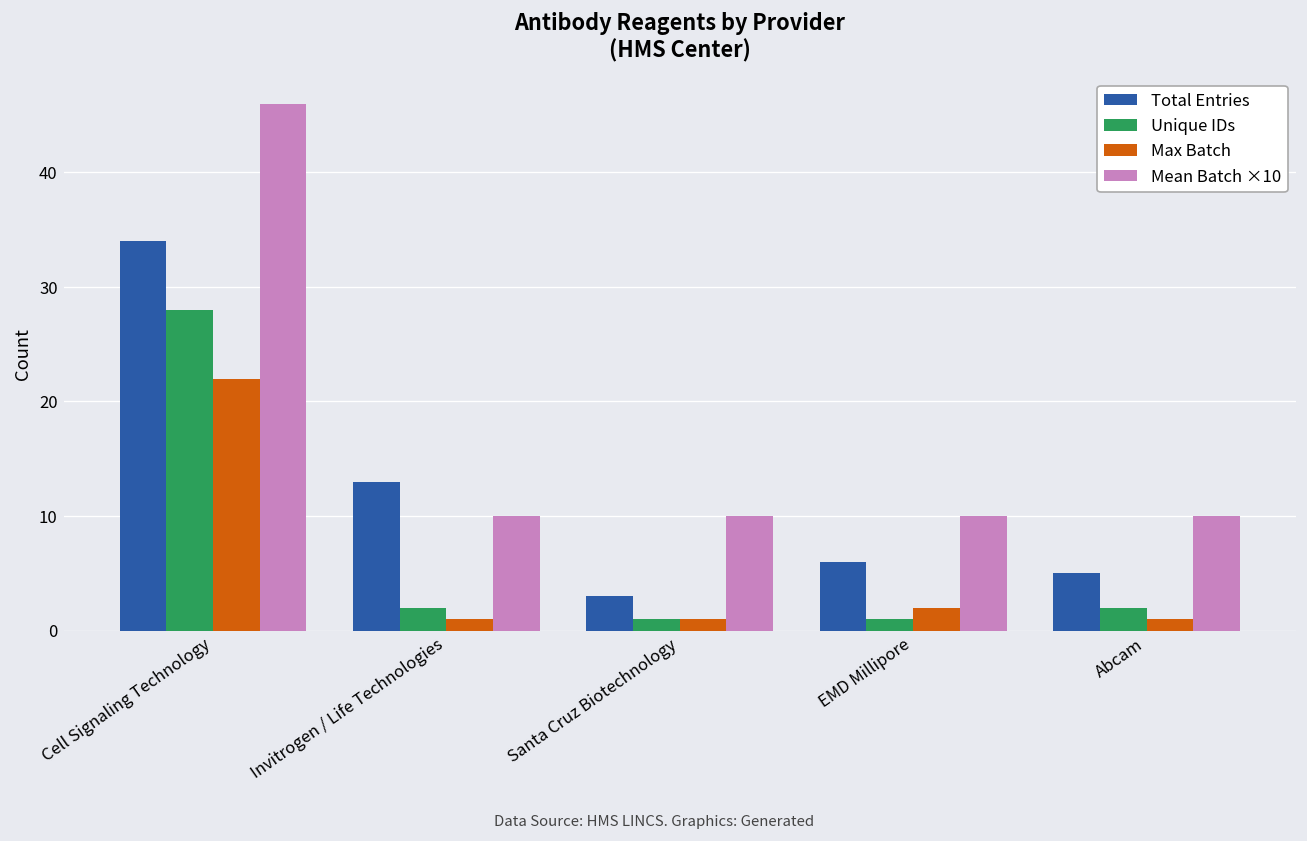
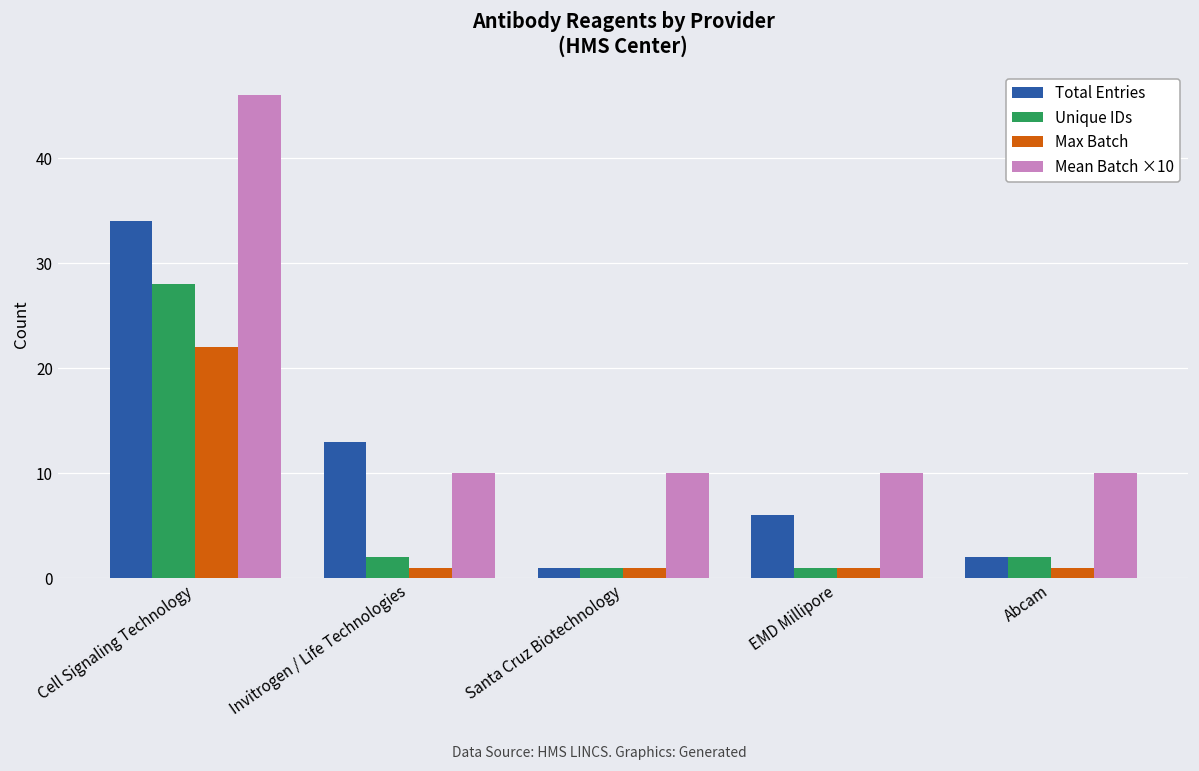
Total Entries, Santa Cruz Biotechnology: 3 -> 1
Max Batch, EMD Millipore: 2 -> 1
Total Entries, Abcam: 5 -> 2
